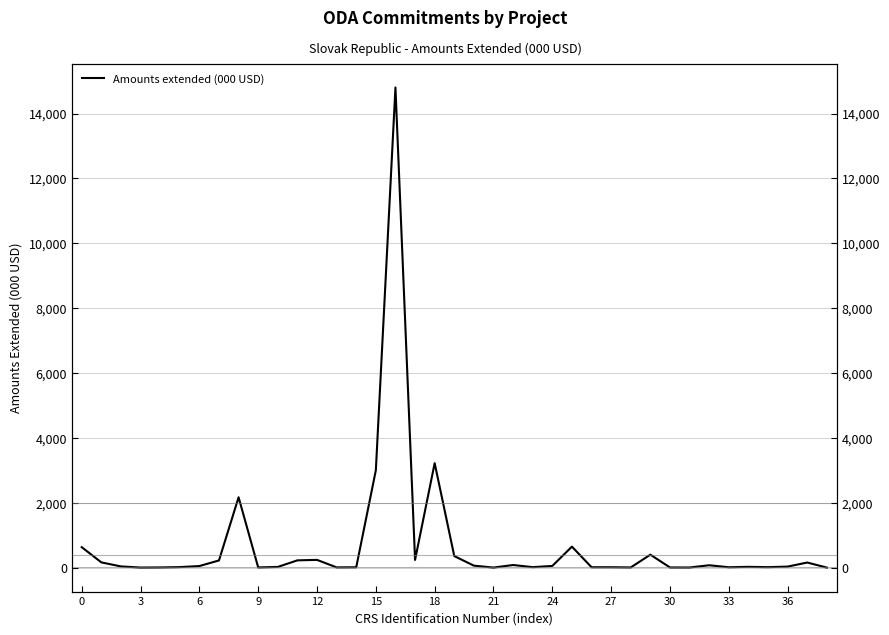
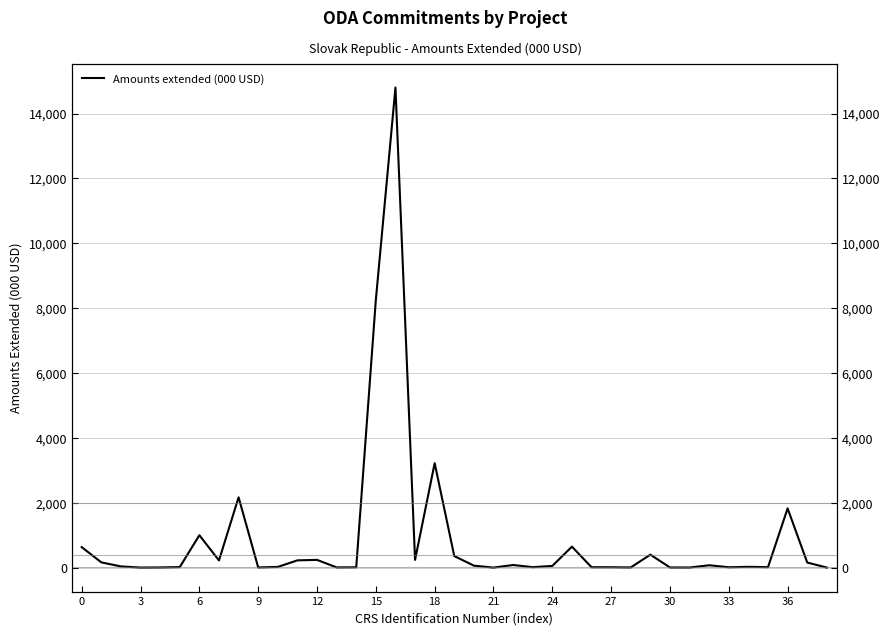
6: 0 -> 1,000
15: 3,000 -> 8,300
36: 0 -> 1,800
